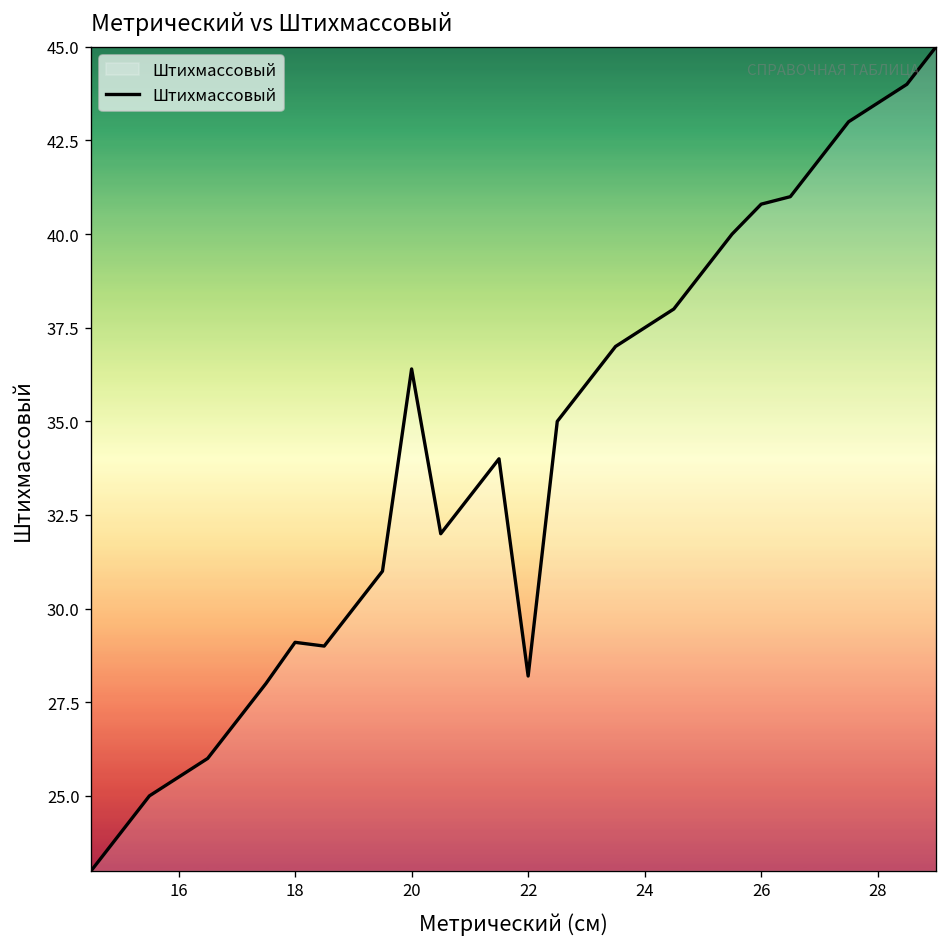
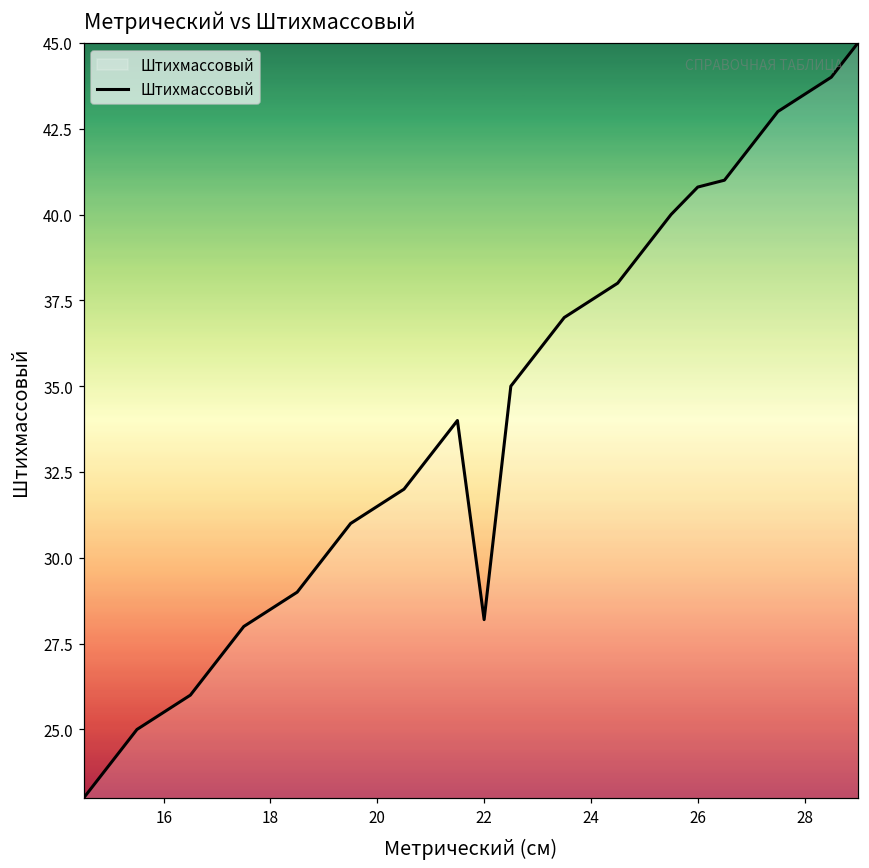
18: 29.1 -> 28.5
20: 36.4 -> 31.5
